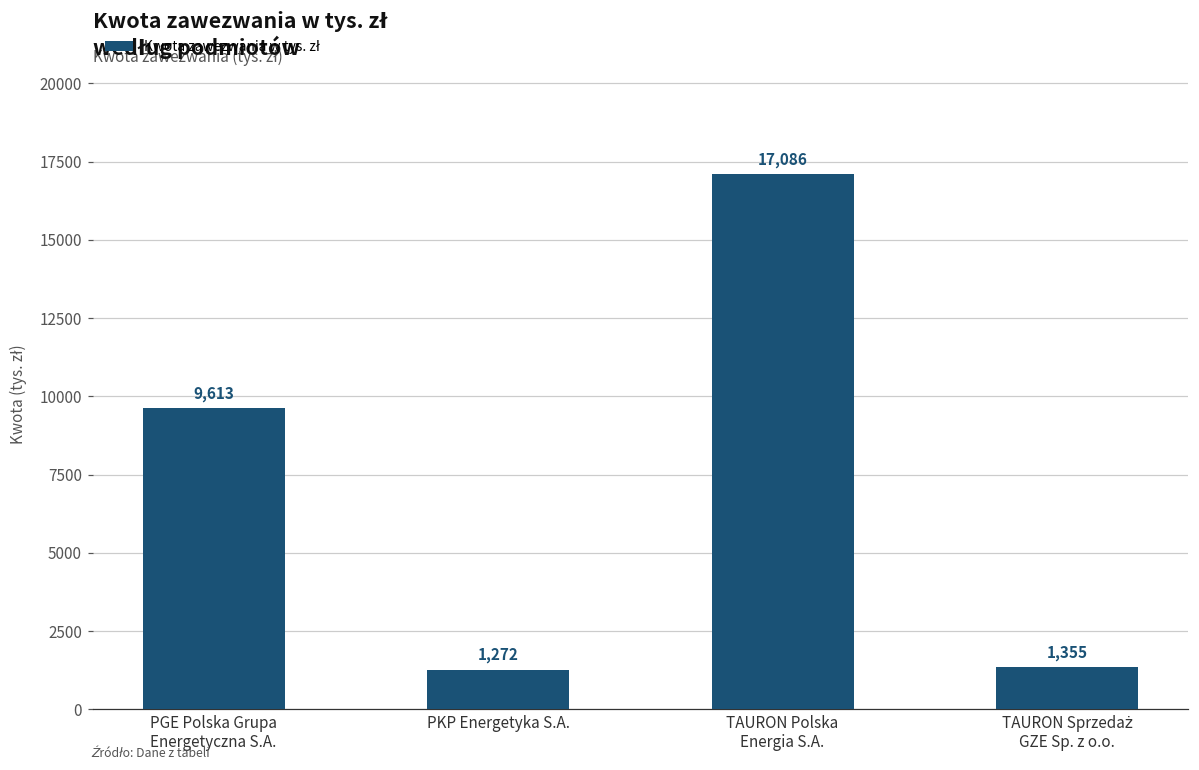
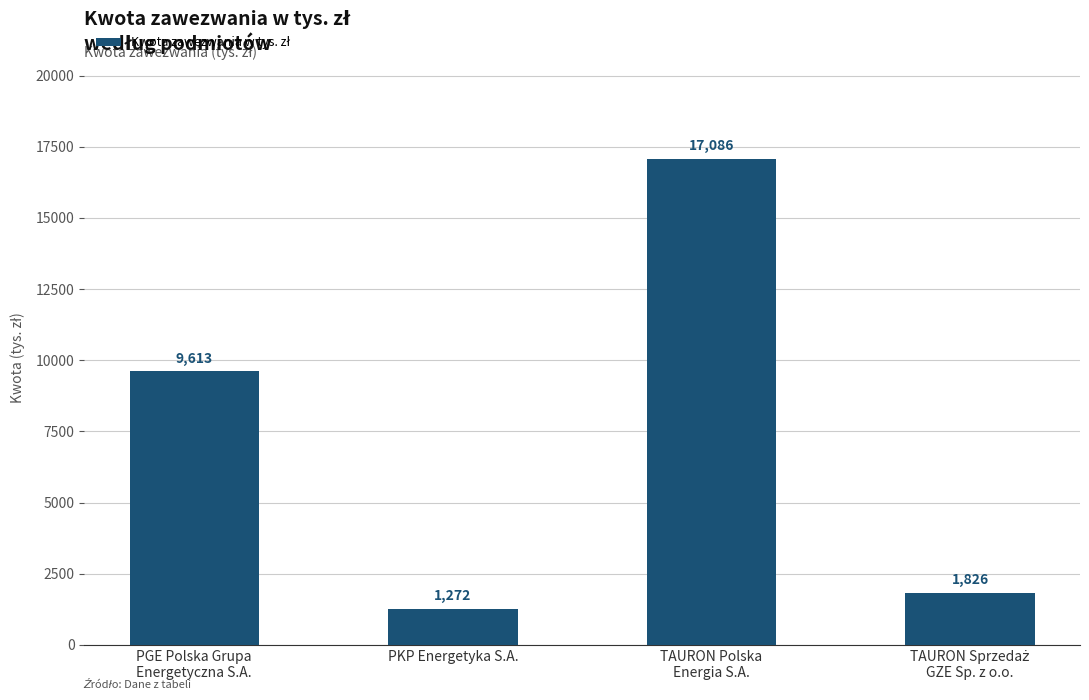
TAURON Sprzedaż GZE Sp. z o.o.: 1,355 -> 1,826
